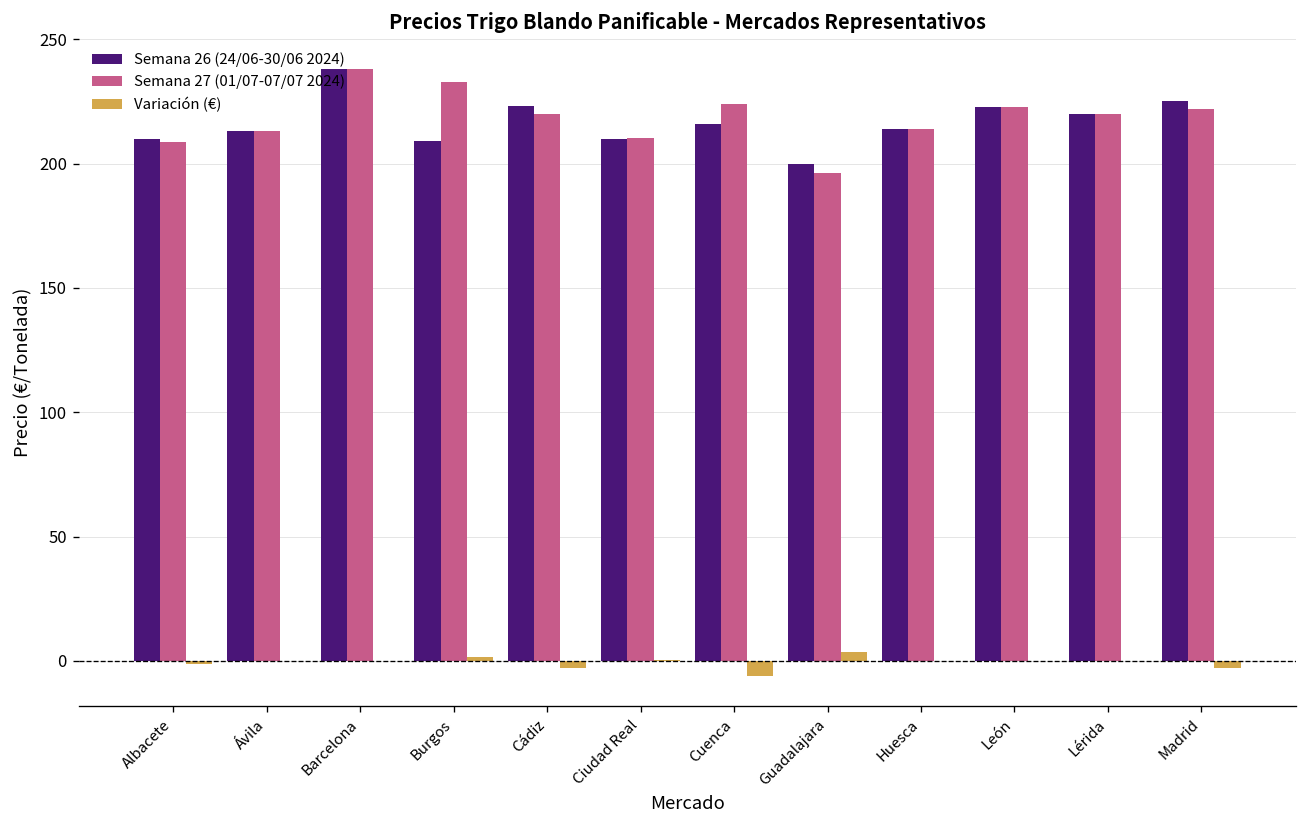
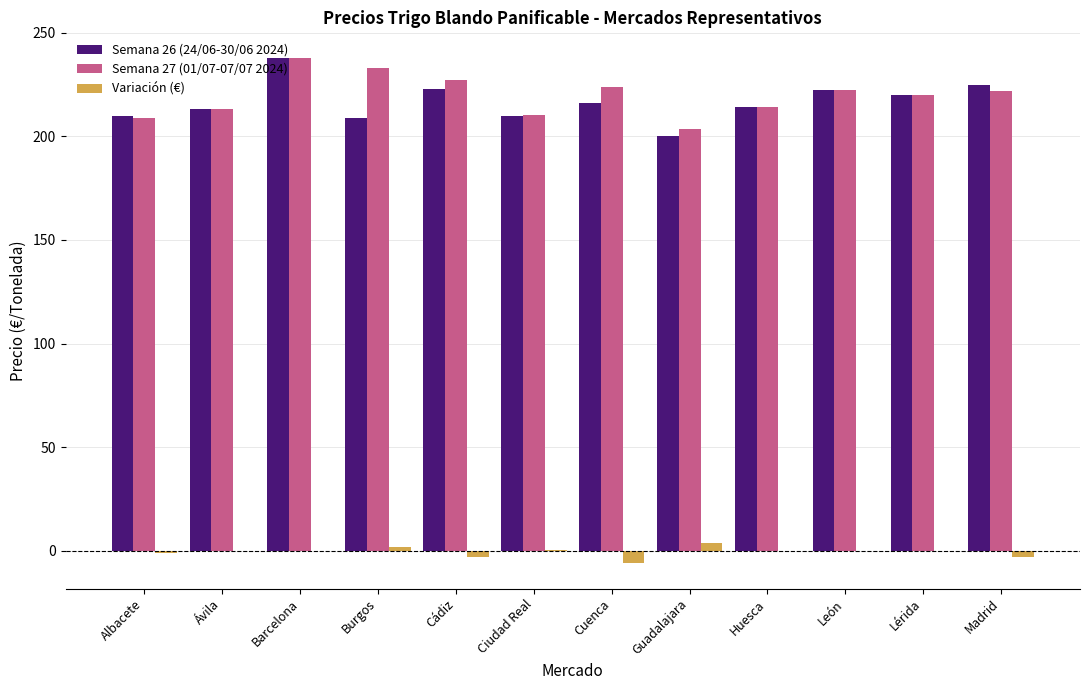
Semana 27 (01/07-07/07 2024), Cádiz: 220 -> 227
Semana 27 (01/07-07/07 2024), Guadalajara: 196 -> 204
